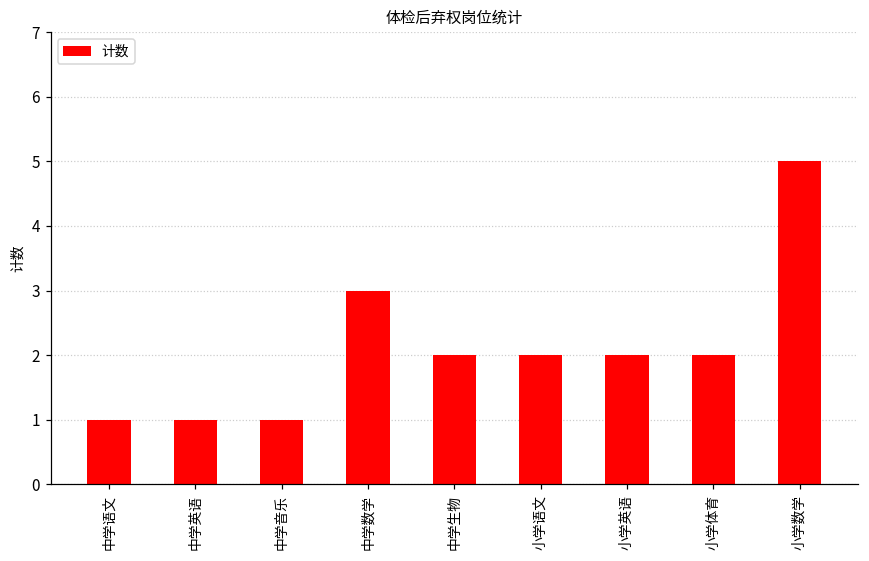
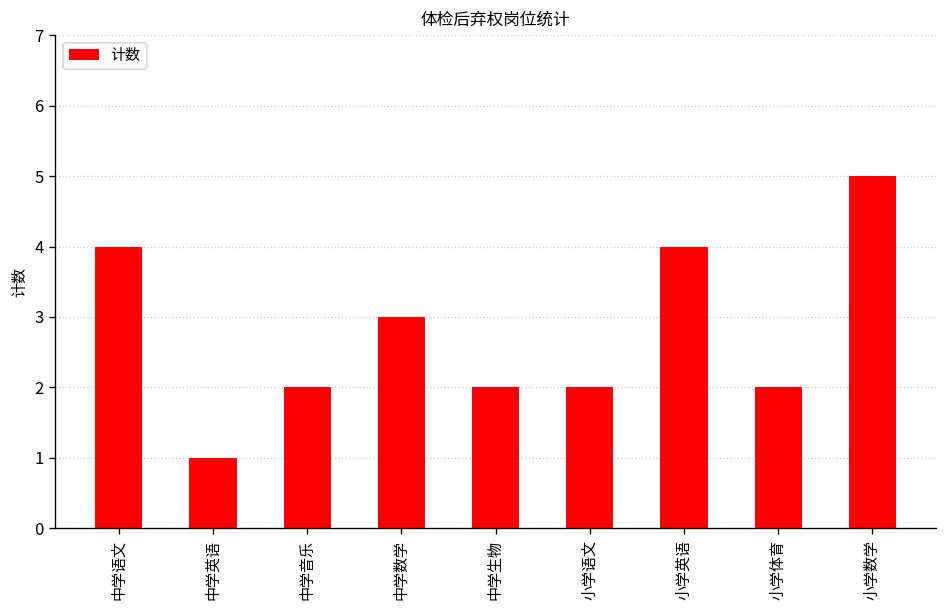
中学语文: 1 -> 4
中学音乐: 1 -> 2
小学英语: 2 -> 4
